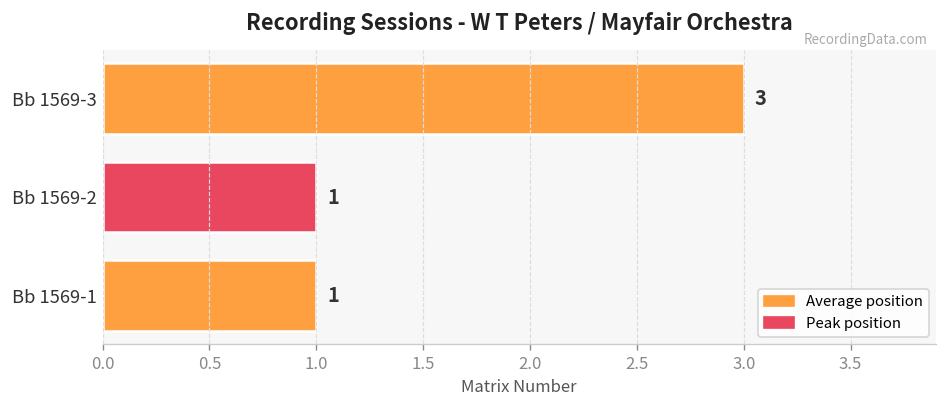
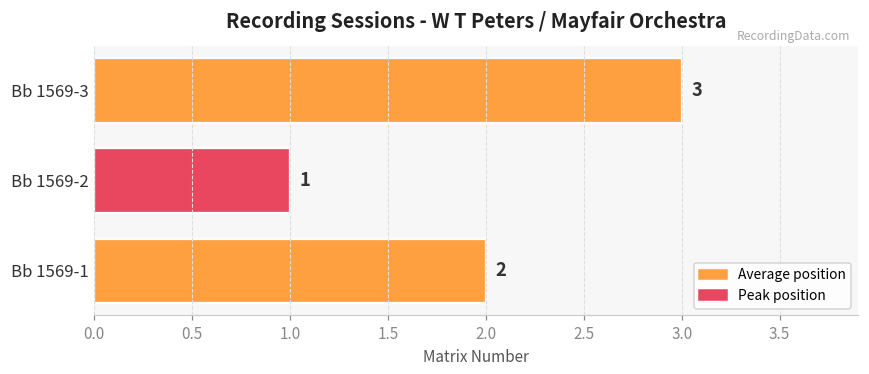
Bb 1569-1: 1 -> 2
